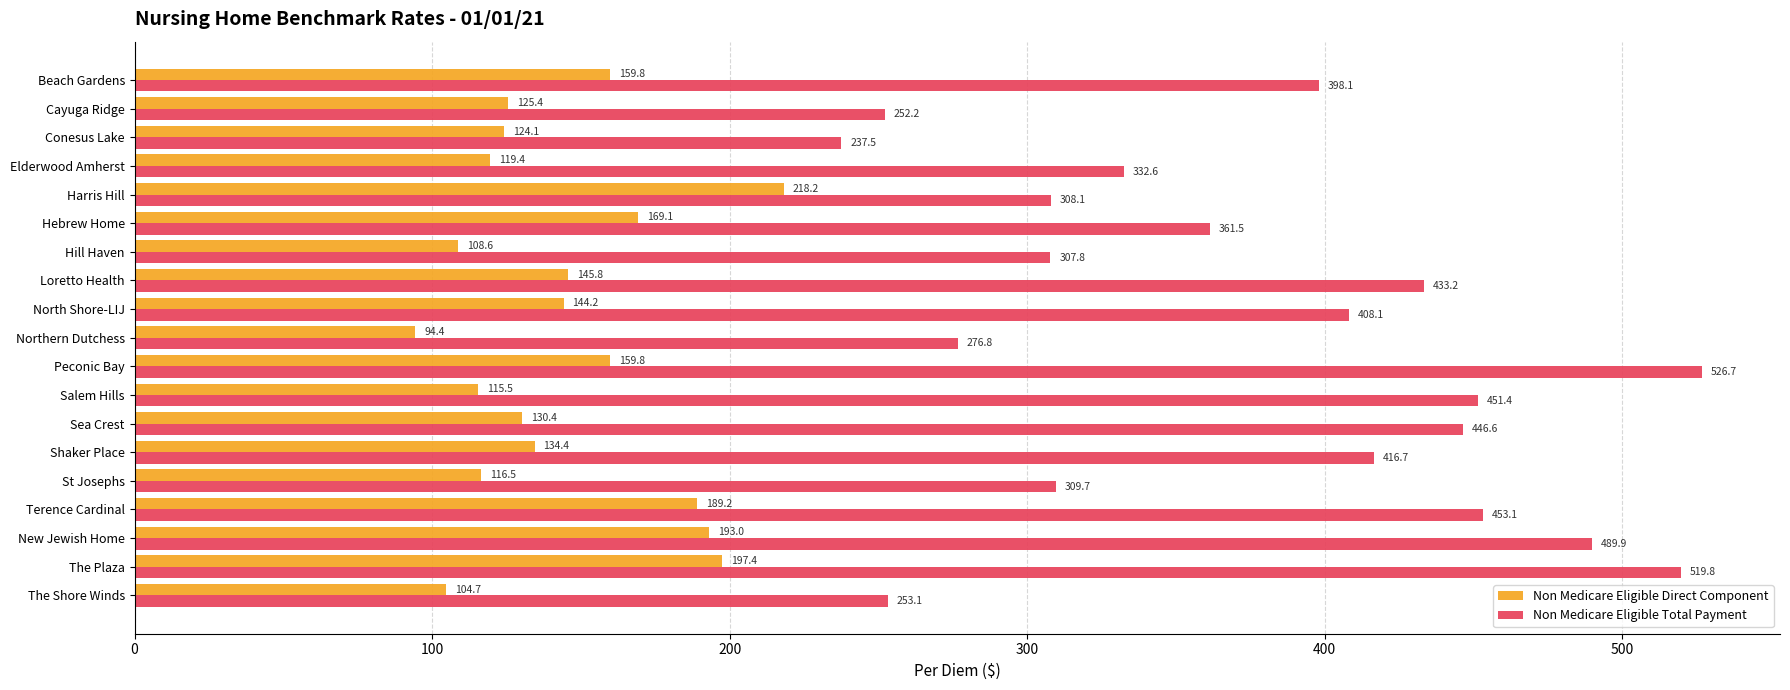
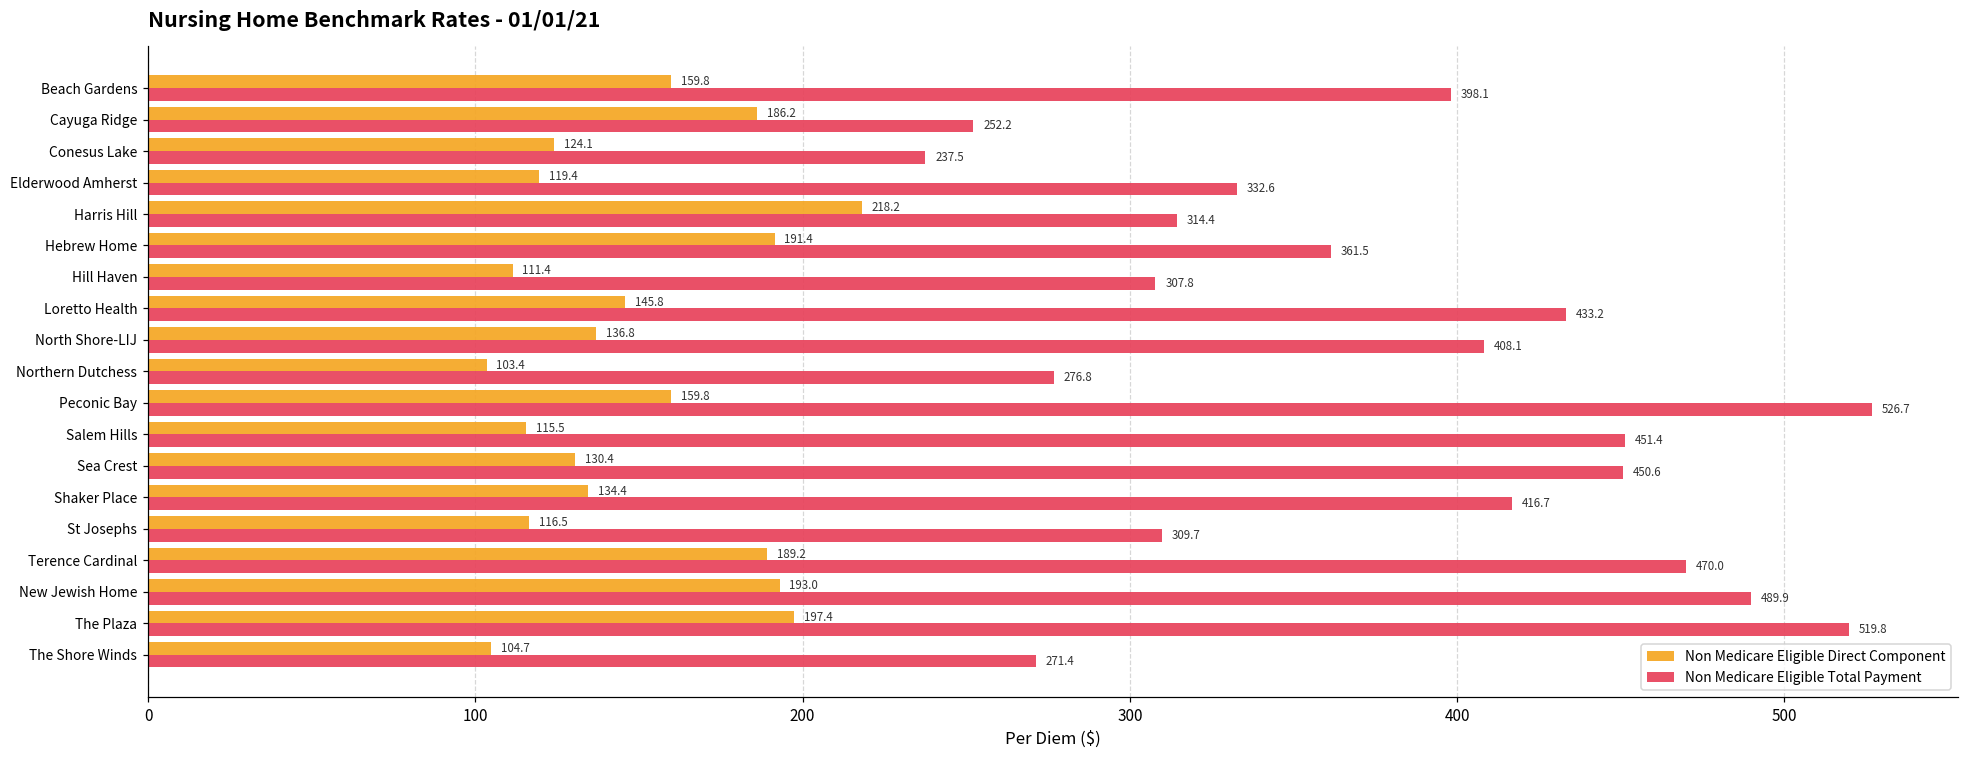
Non Medicare Eligible Direct Component, Cayuga Ridge: 125.4 -> 186.2
Non Medicare Eligible Total Payment, Harris Hill: 308.1 -> 314.4
Non Medicare Eligible Direct Component, Hebrew Home: 169.1 -> 191.4
Non Medicare Eligible Direct Component, Hill Haven: 108.6 -> 111.4
Non Medicare Eligible Direct Component, North Shore-LIJ: 144.2 -> 136.8
Non Medicare Eligible Direct Component, Northern Dutchess: 94.4 -> 103.4
Non Medicare Eligible Total Payment, Sea Crest: 446.6 -> 450.6
Non Medicare Eligible Total Payment, Terence Cardinal: 453.1 -> 470.0
Non Medicare Eligible Total Payment, The Shore Winds: 253.1 -> 271.4
